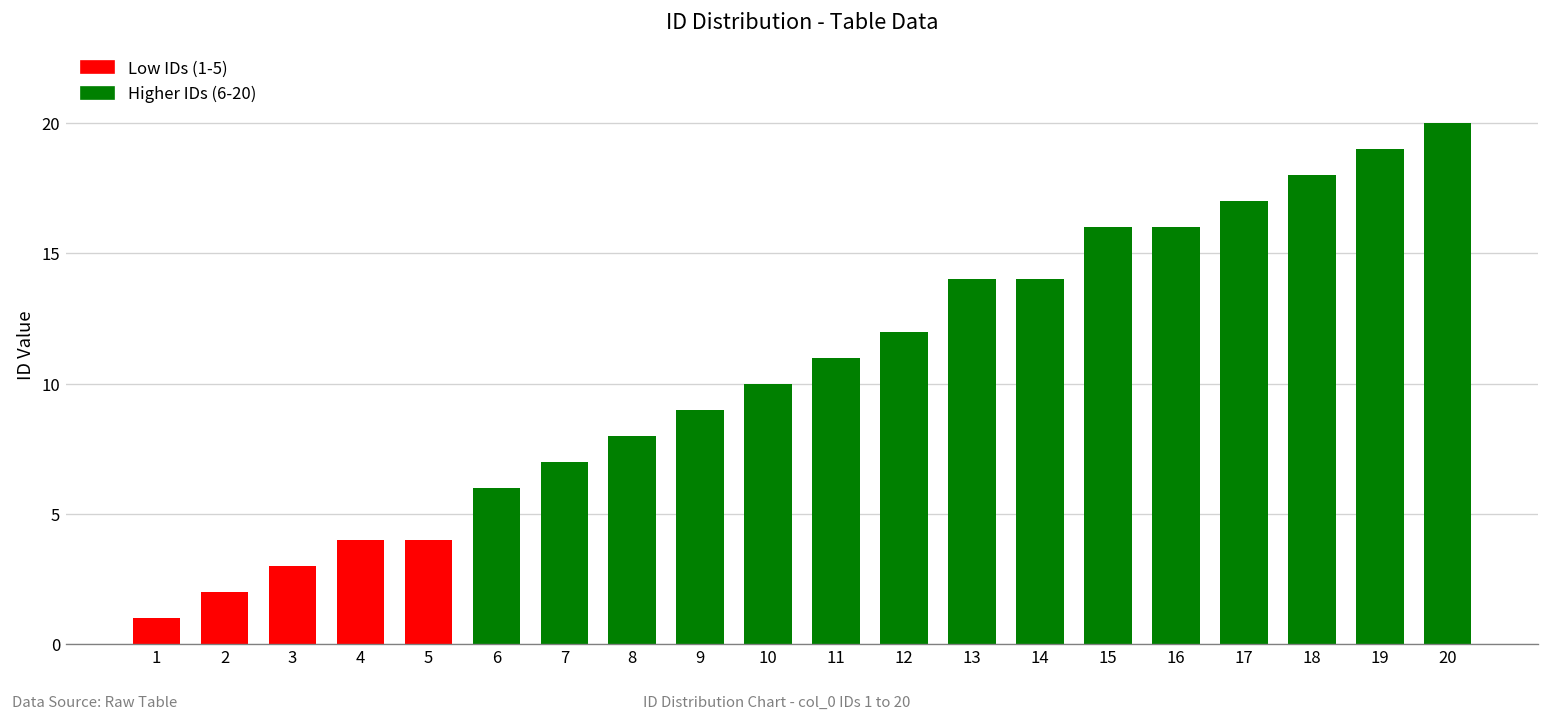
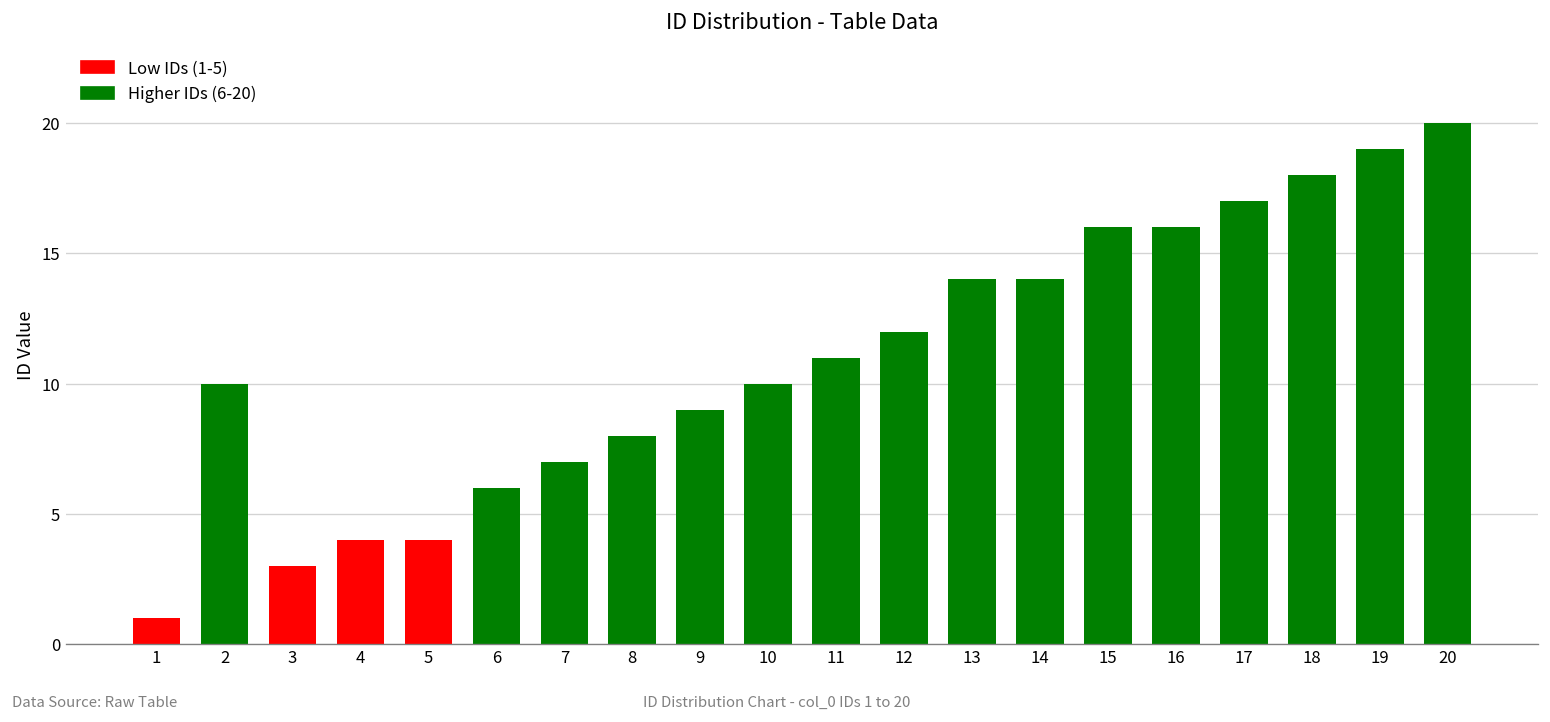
2: 2 -> 10
